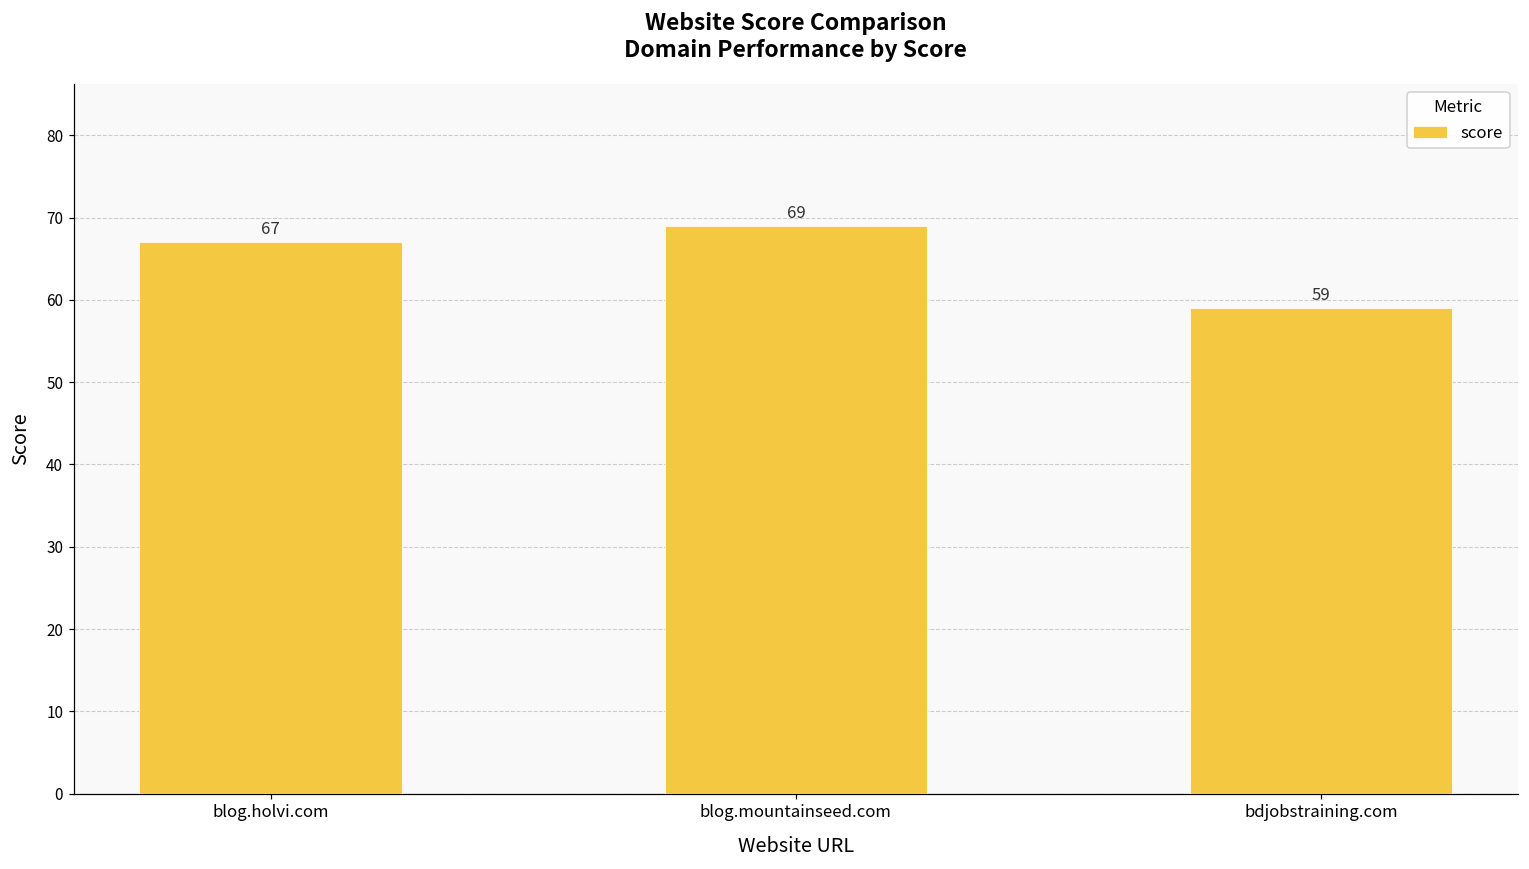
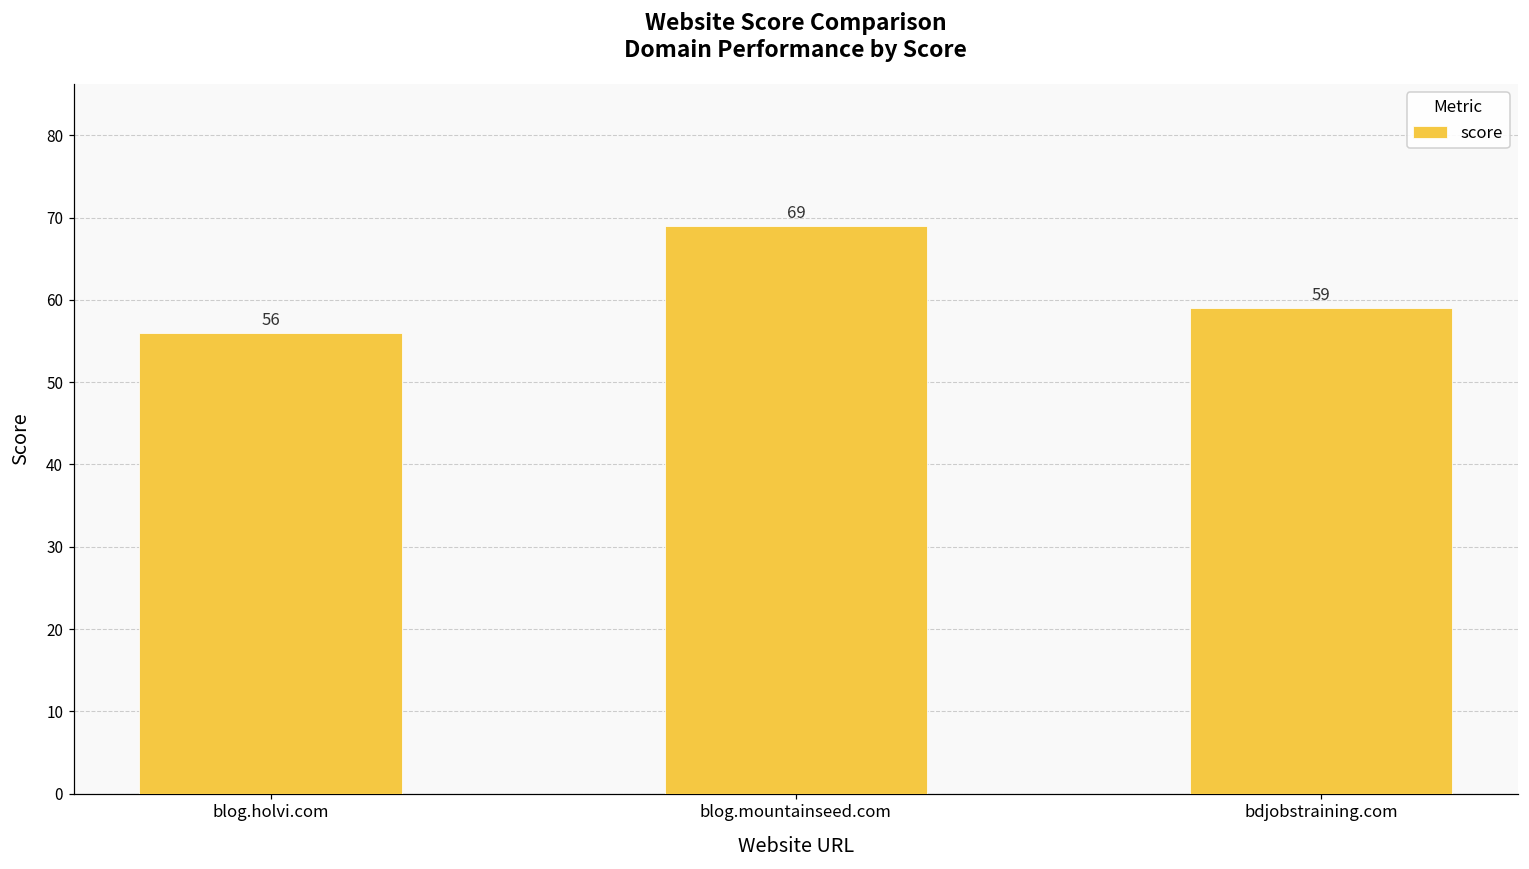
blog.holvi.com: 67 -> 56
